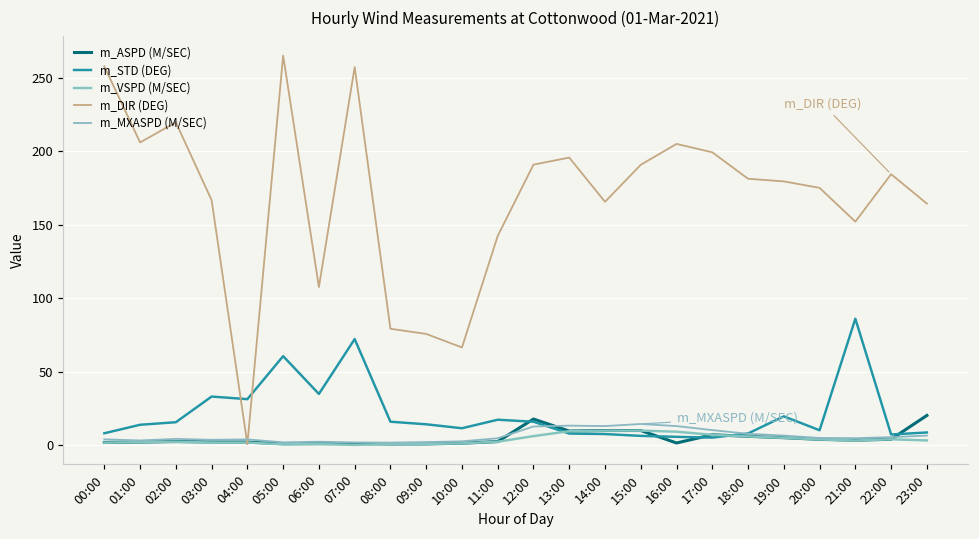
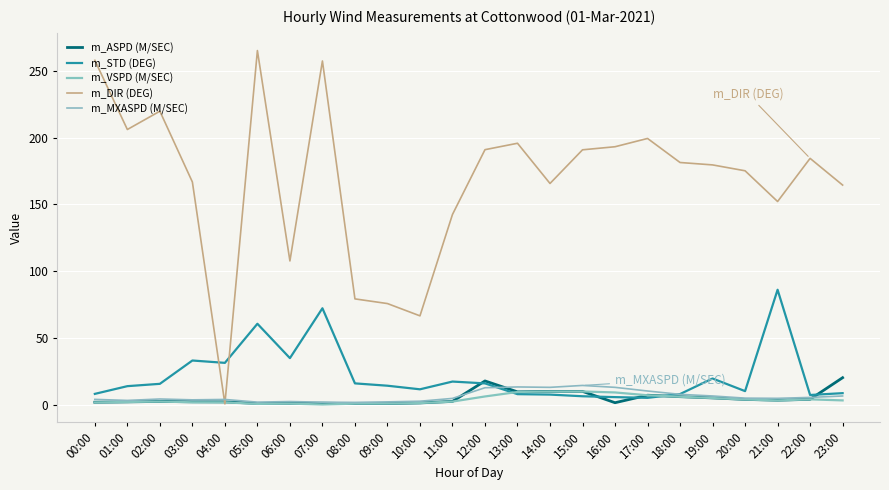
m_DIR (DEG), 16:00: 205 -> 193
